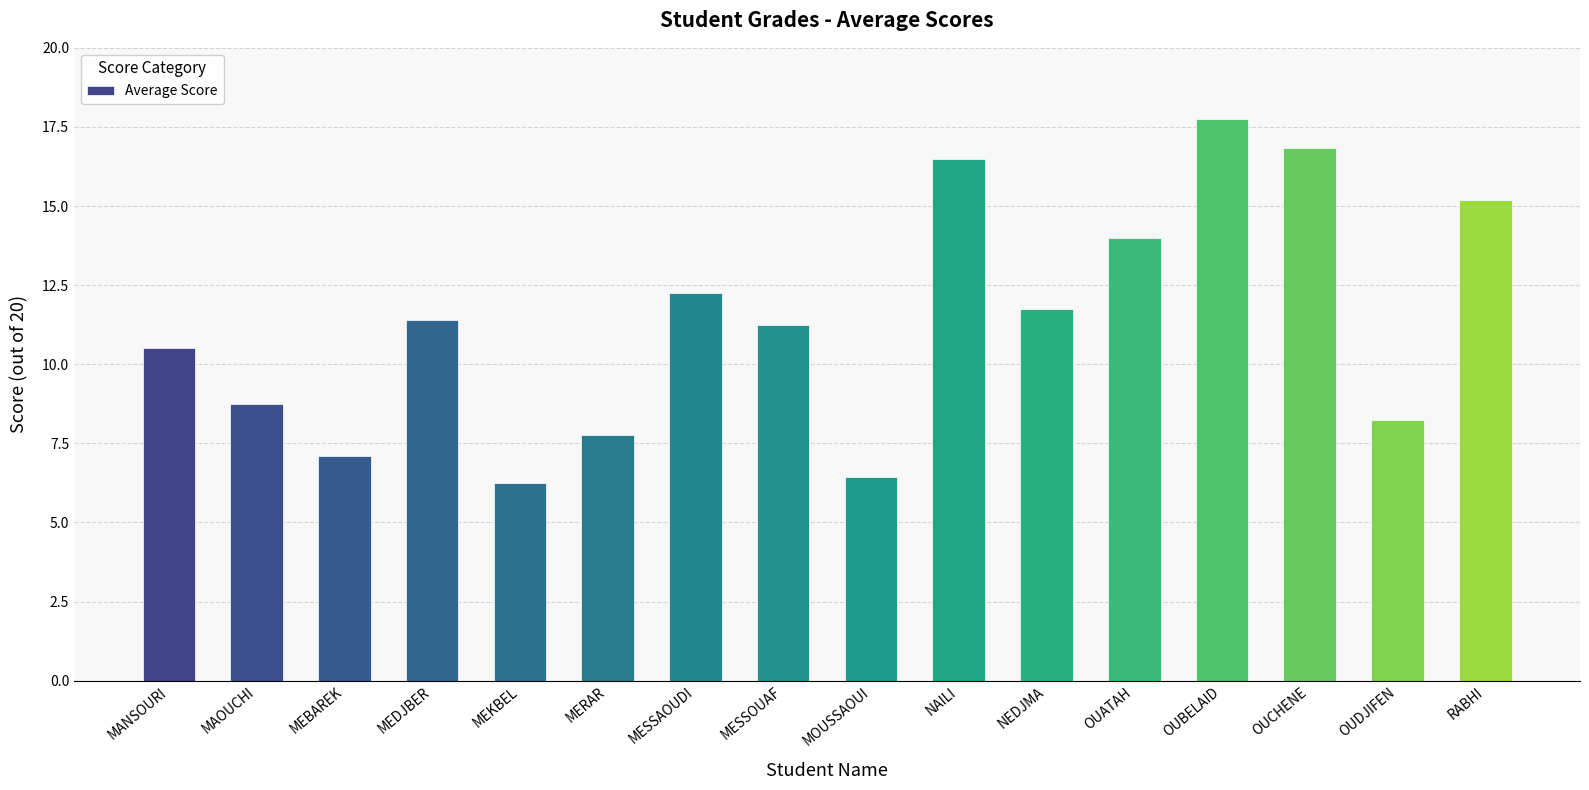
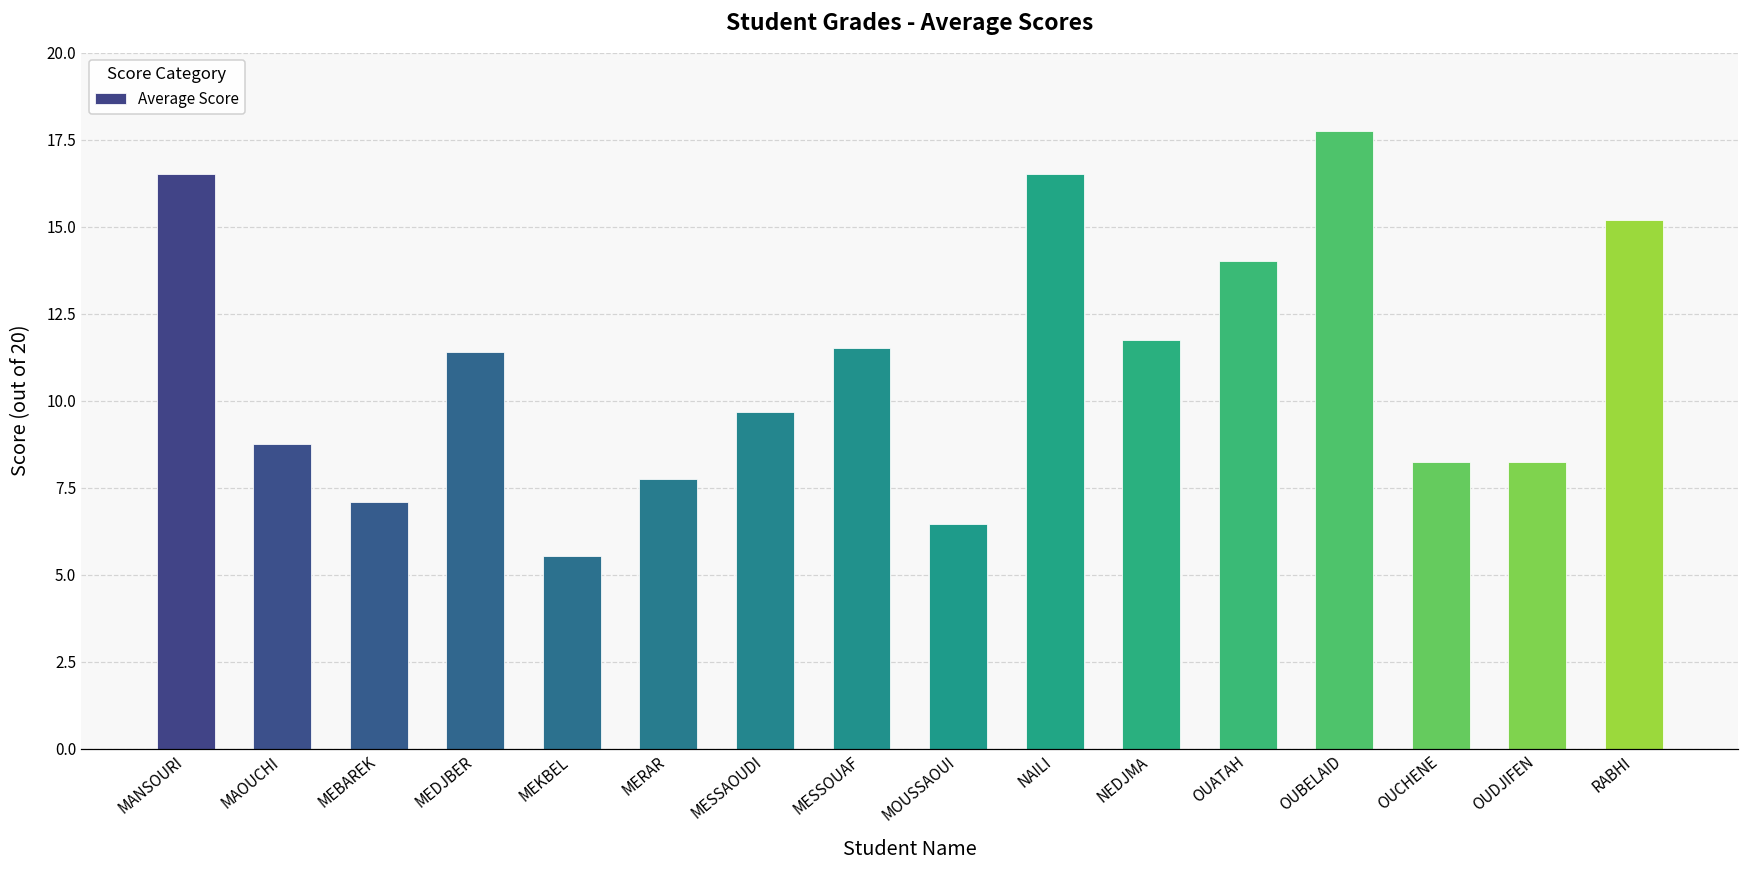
MANSOURI: 10.5 -> 16.5
MEKBEL: 6.3 -> 5.5
MESSAOUDI: 12.3 -> 9.7
MESSOUAF: 11.3 -> 11.5
OUCHENE: 16.8 -> 8.3
